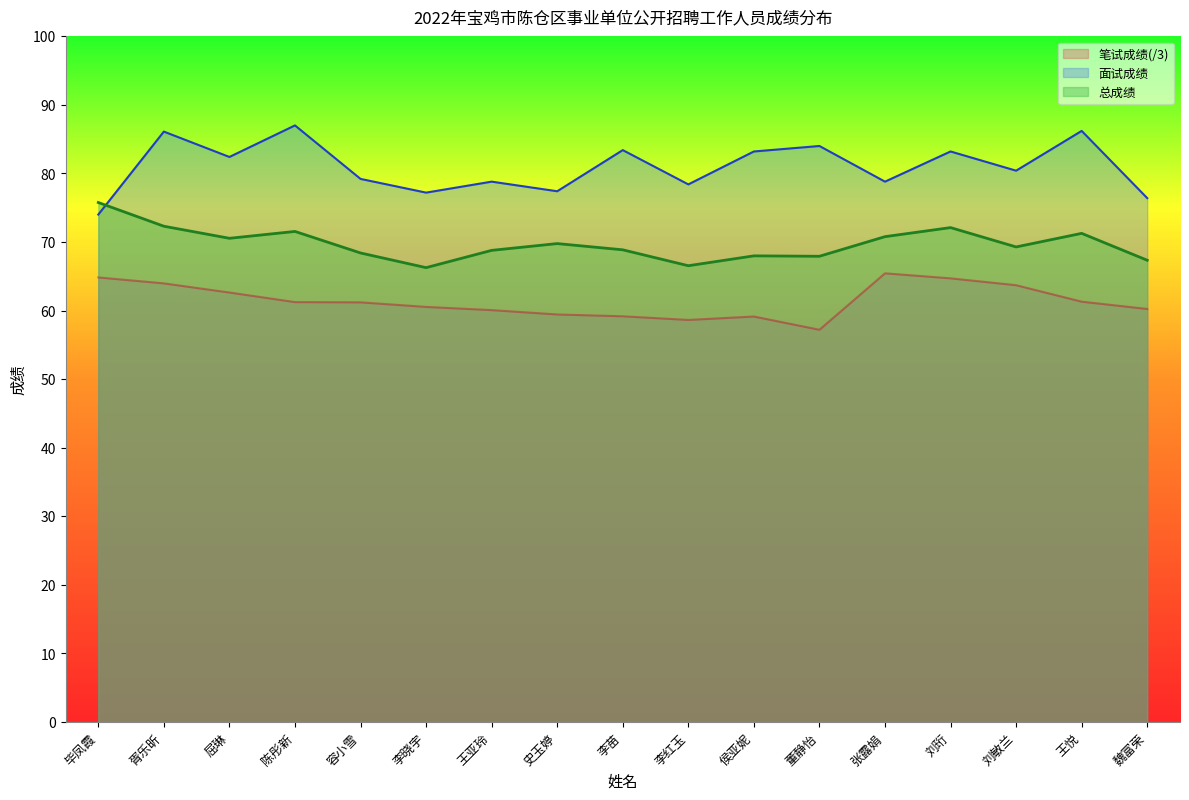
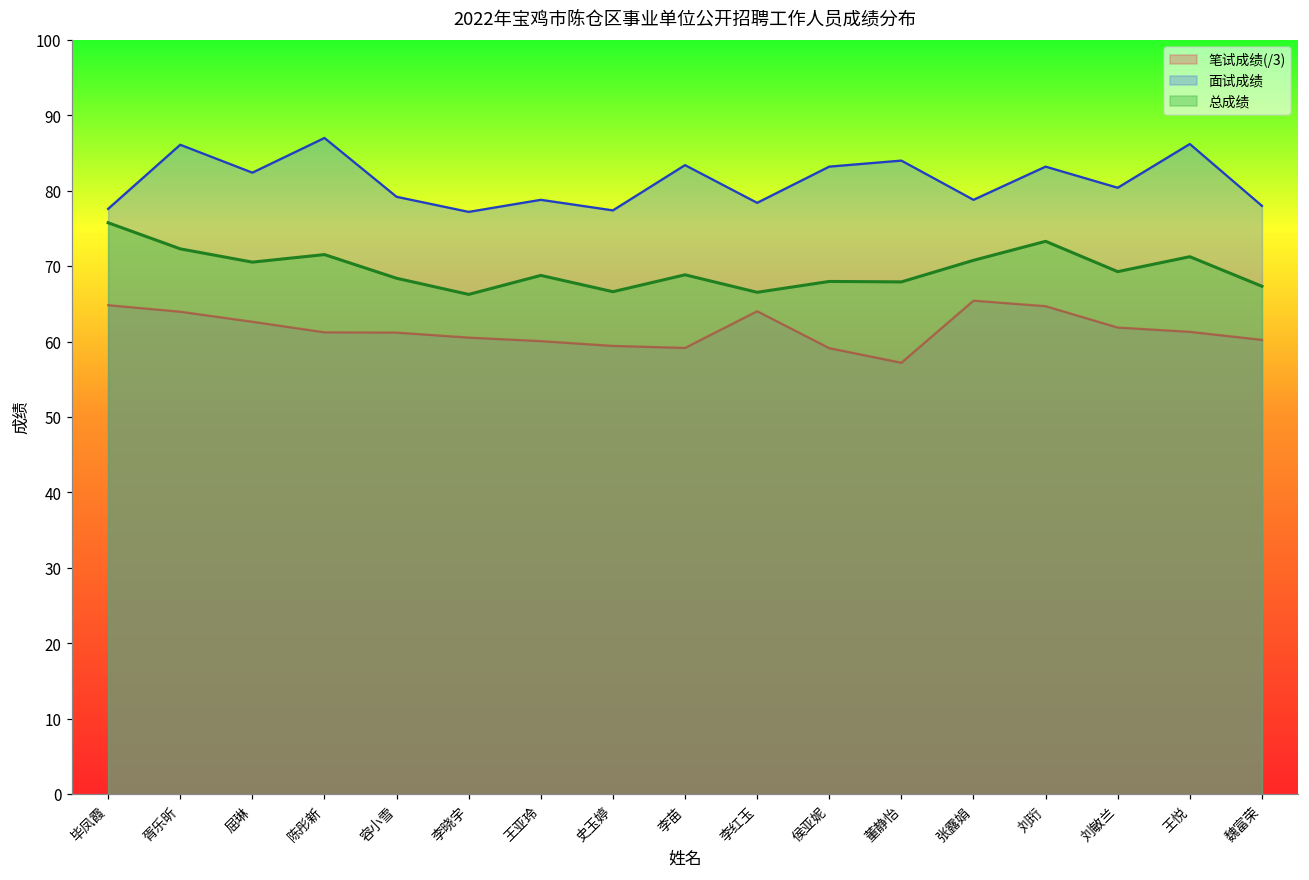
面试成绩, 毕凤霞: 74 -> 78
总成绩, 史玉婷: 70 -> 67
笔试成绩(/3), 李红玉: 59 -> 64
总成绩, 刘珩: 72 -> 73
笔试成绩(/3), 刘敏兰: 64 -> 62
面试成绩, 魏富荣: 76 -> 78
